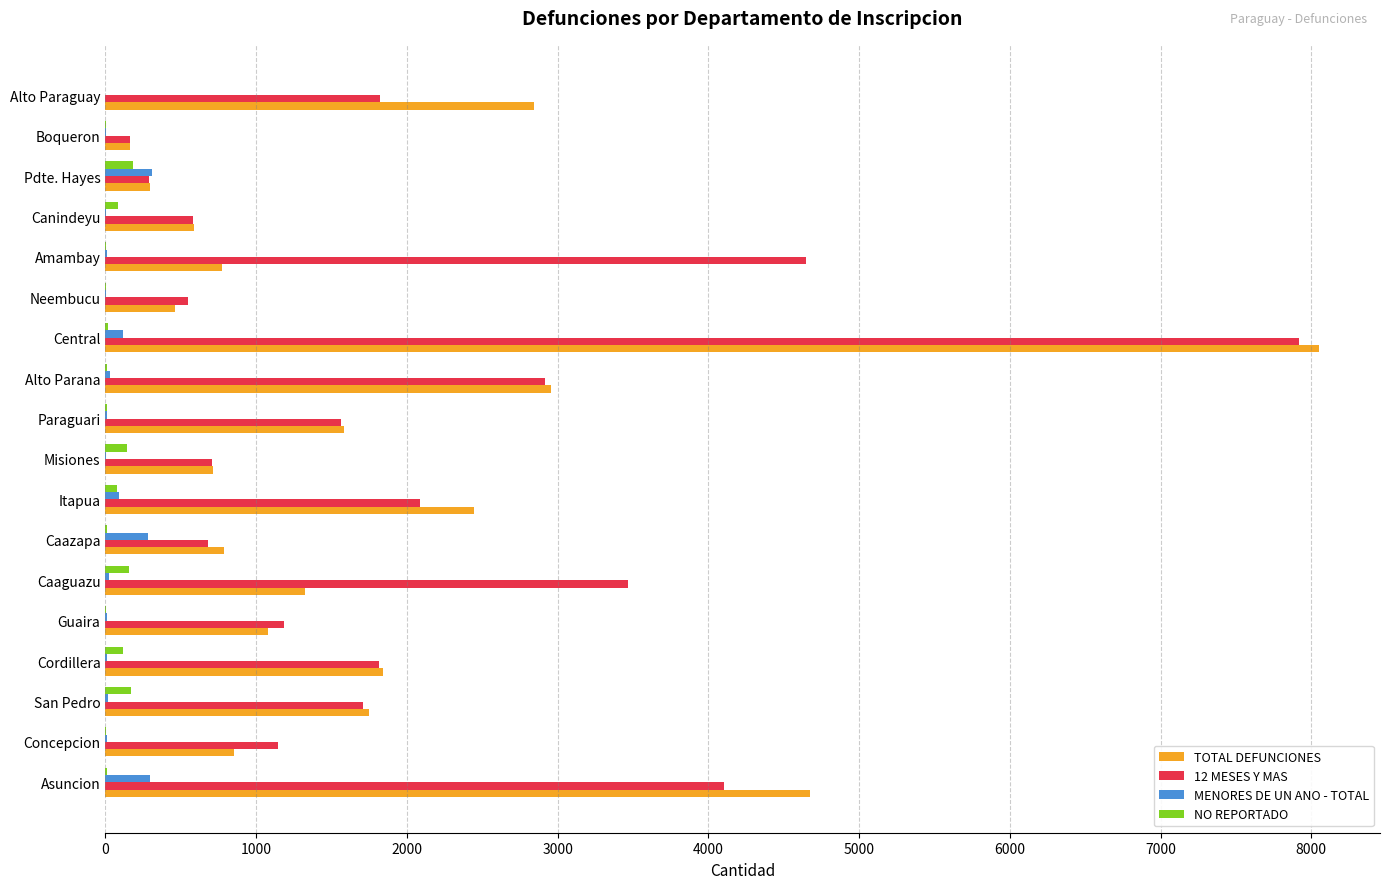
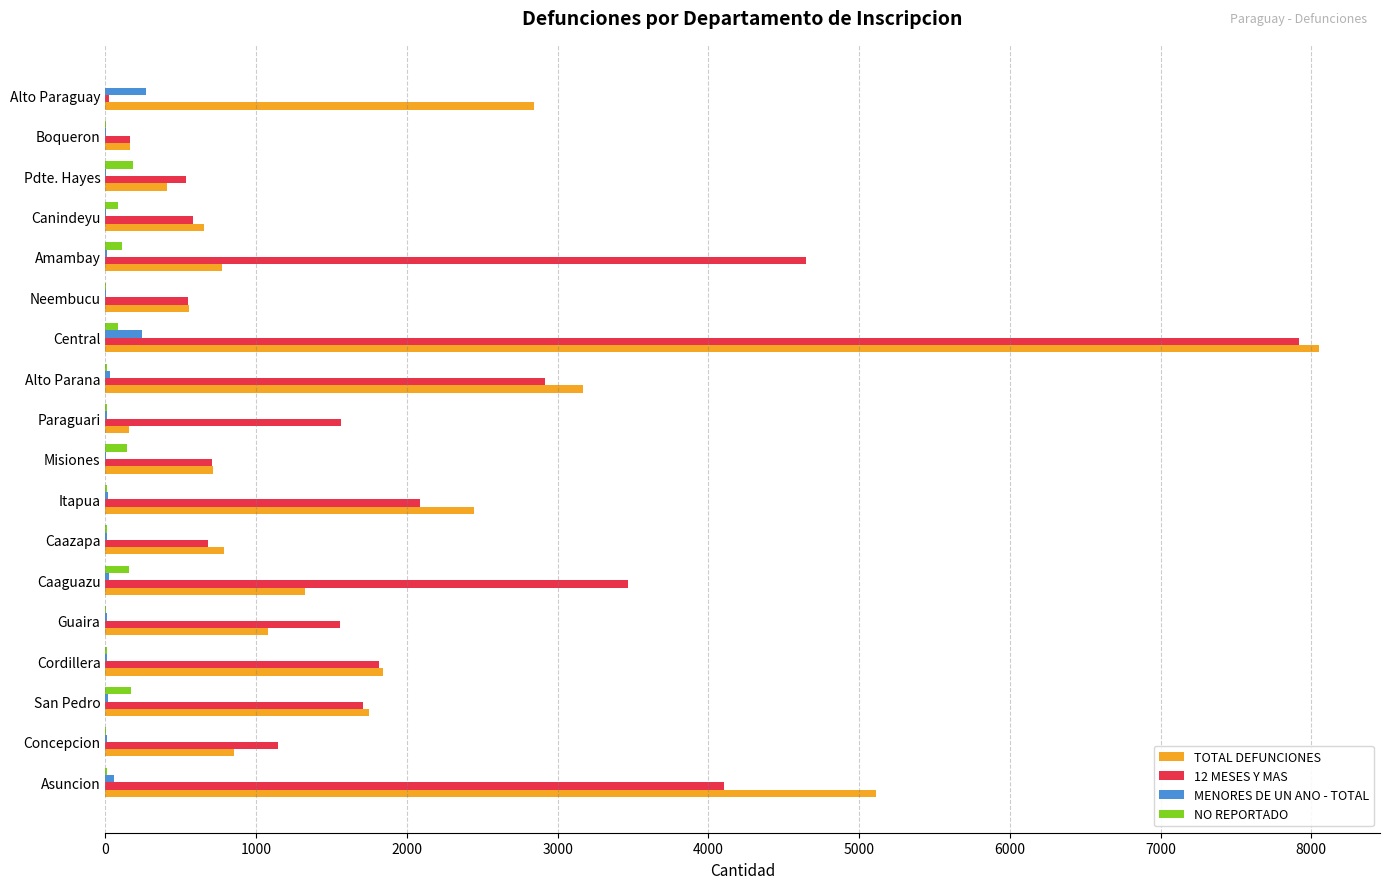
MENORES DE UN ANO - TOTAL, Alto Paraguay: 0 -> 270
12 MESES Y MAS, Alto Paraguay: 1830 -> 20
MENORES DE UN ANO - TOTAL, Pdte. Hayes: 310 -> 0
12 MESES Y MAS, Pdte. Hayes: 290 -> 530
TOTAL DEFUNCIONES, Pdte. Hayes: 300 -> 410
TOTAL DEFUNCIONES, Canindeyu: 590 -> 660
NO REPORTADO, Amambay: 0 -> 110
TOTAL DEFUNCIONES, Neembucu: 460 -> 550
NO REPORTADO, Central: 20 -> 80
MENORES DE UN ANO - TOTAL, Central: 120 -> 250
TOTAL DEFUNCIONES, Alto Parana: 2960 -> 3170
TOTAL DEFUNCIONES, Paraguari: 1580 -> 160
NO REPORTADO, Itapua: 70 -> 10
MENORES DE UN ANO - TOTAL, Itapua: 90 -> 20
MENORES DE UN ANO - TOTAL, Caazapa: 290 -> 10
12 MESES Y MAS, Guaira: 1190 -> 1560
NO REPORTADO, Cordillera: 120 -> 10
MENORES DE UN ANO - TOTAL, Asuncion: 300 -> 60
TOTAL DEFUNCIONES, Asuncion: 4670 -> 5110
